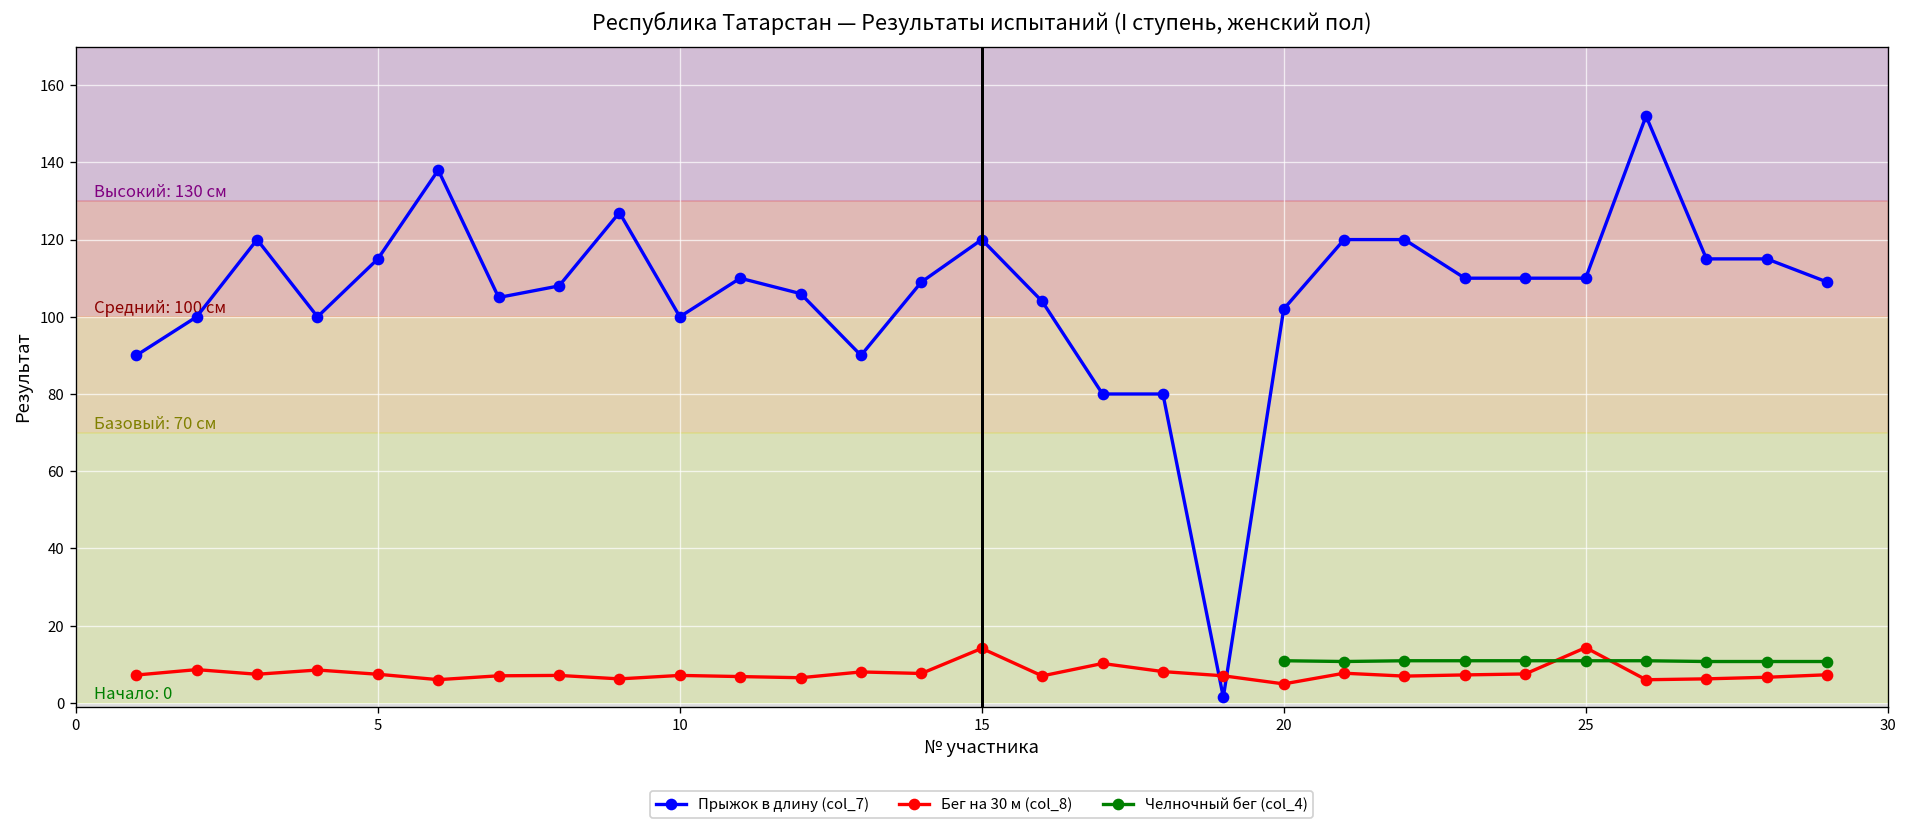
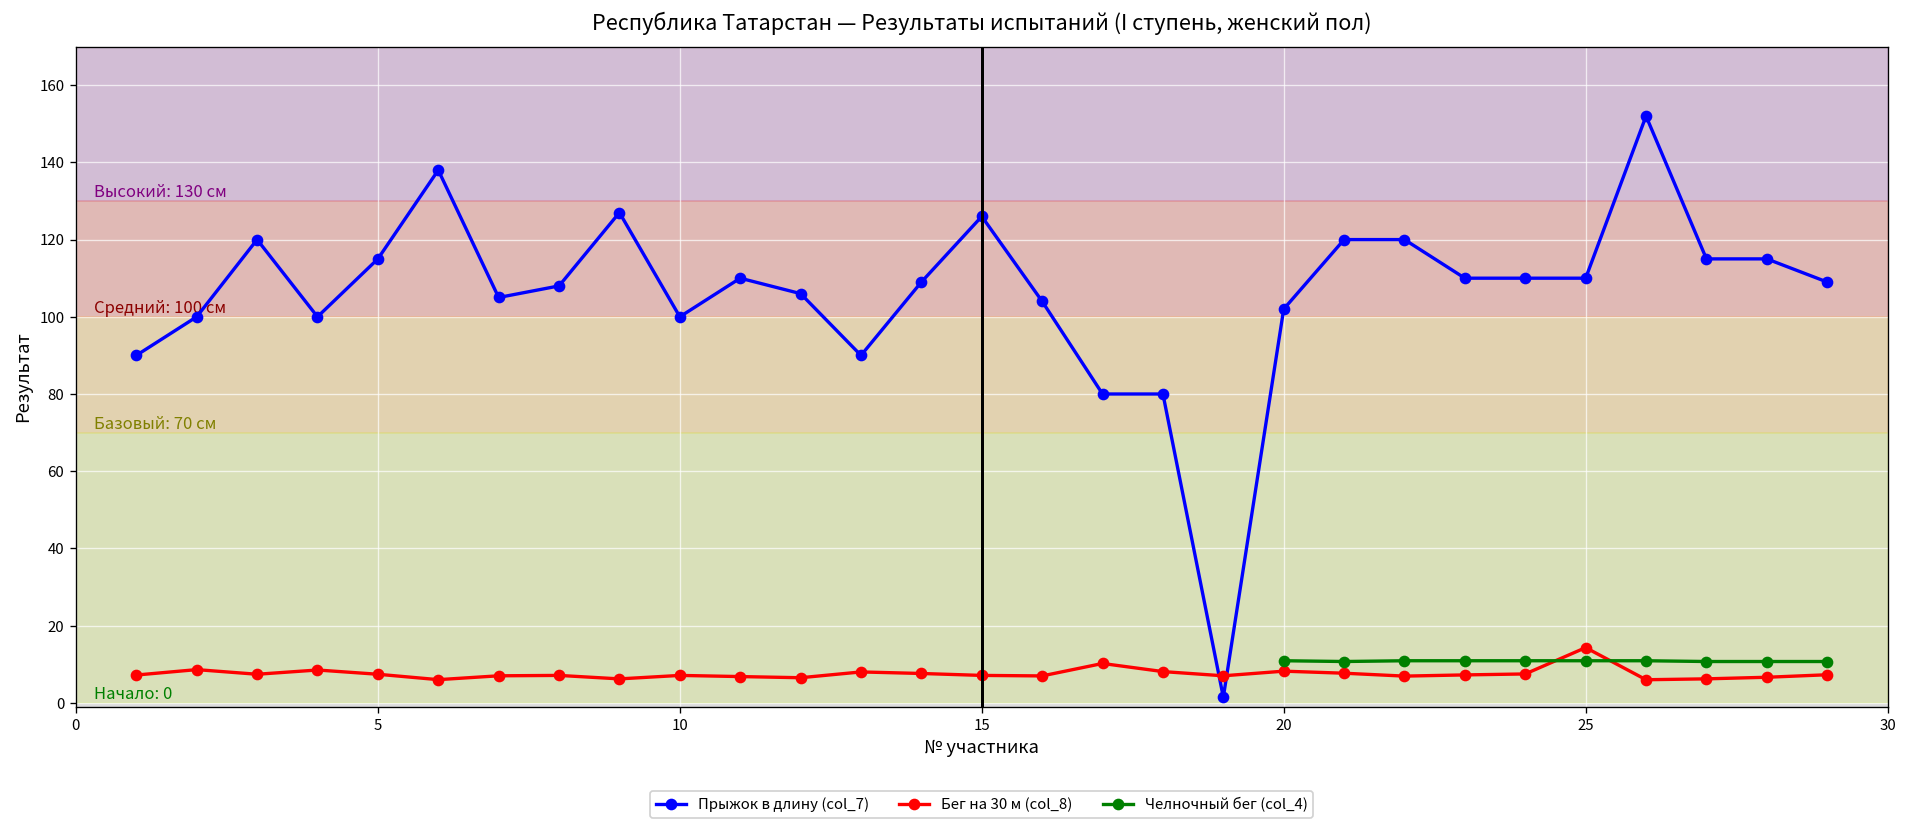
Прыжок в длину (col_7), 15: 120 -> 126
Бег на 30 м (col_8), 15: 14 -> 7
Бег на 30 м (col_8), 20: 5 -> 8
